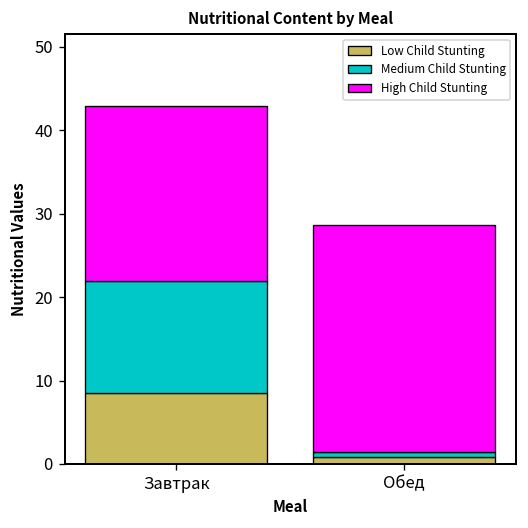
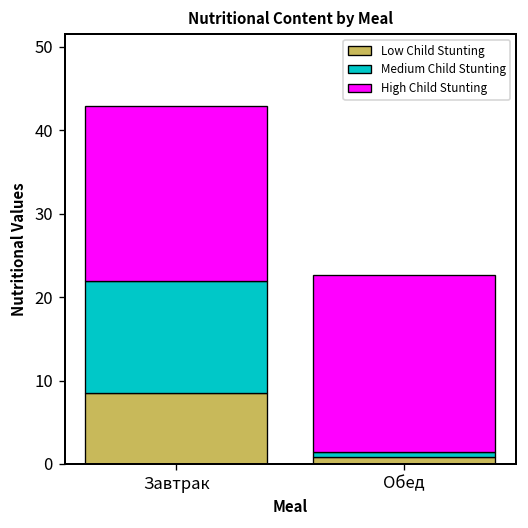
High Child Stunting, Обед: 27 -> 21
